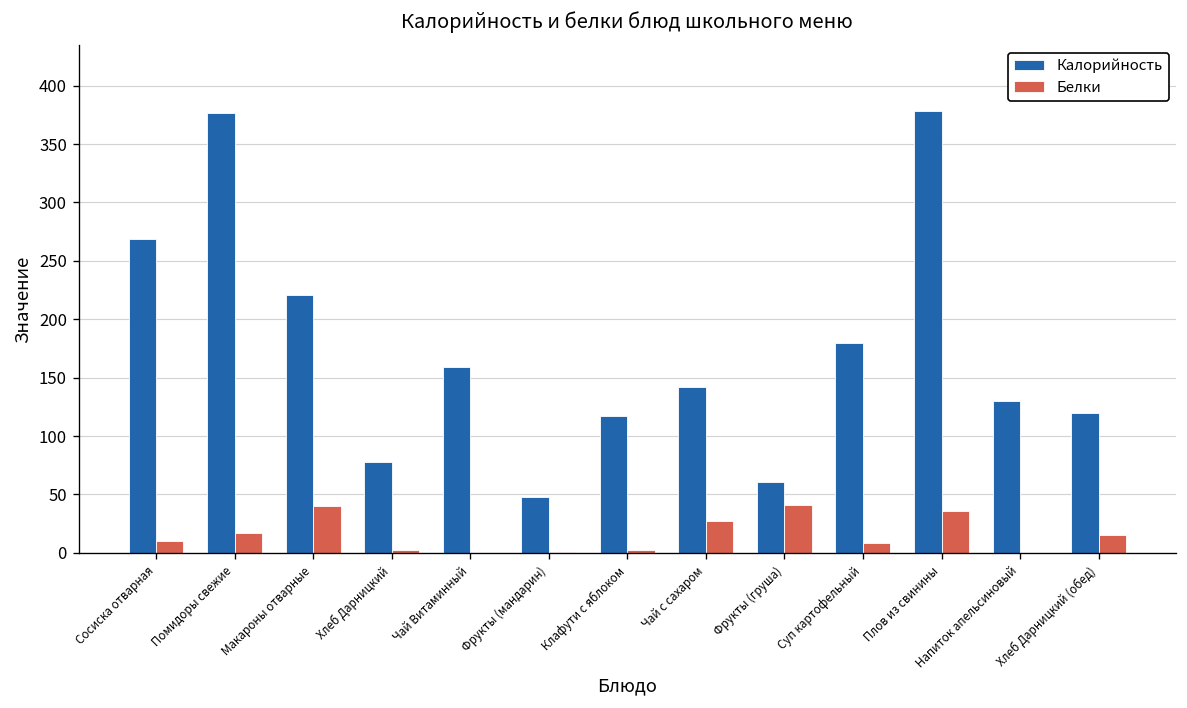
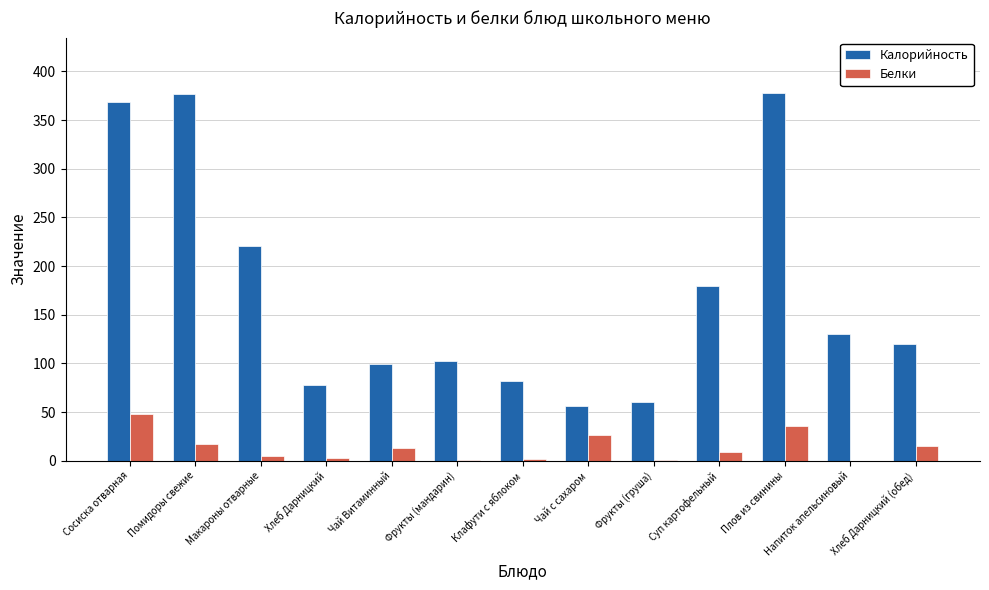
Калорийность, Сосиска отварная: 270 -> 370
Белки, Сосиска отварная: 10 -> 50
Белки, Макароны отварные: 40 -> 10
Калорийность, Чай Витаминный: 160 -> 100
Белки, Чай Витаминный: 0 -> 10
Калорийность, Фрукты (мандарин): 50 -> 100
Калорийность, Клафути с яблоком: 120 -> 80
Калорийность, Чай с сахаром: 140 -> 60
Белки, Фрукты (груша): 40 -> 0
